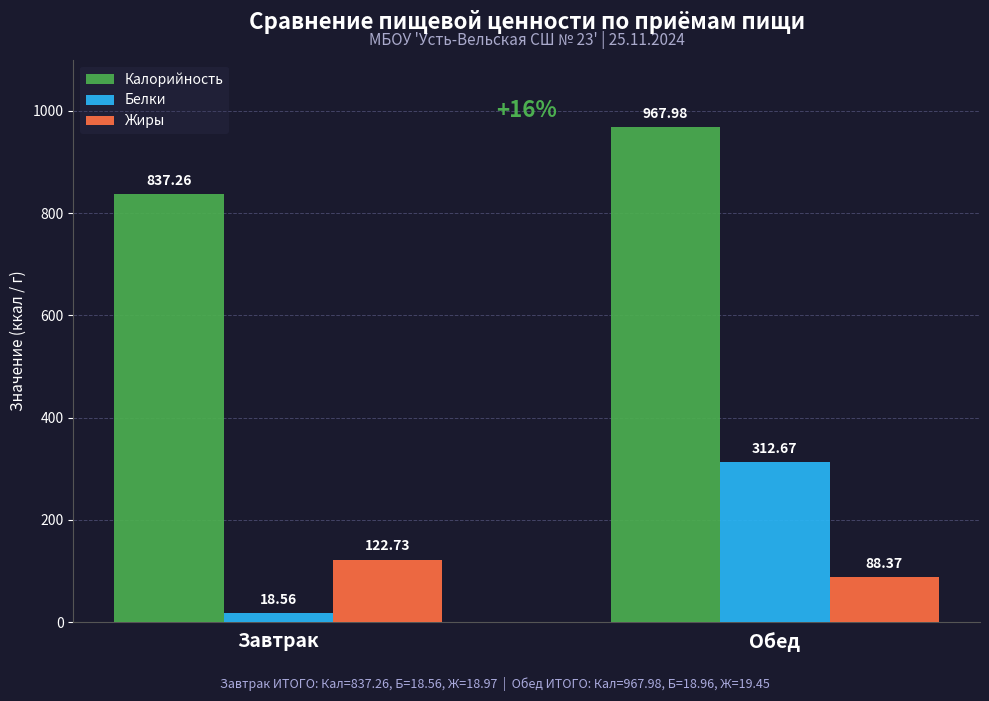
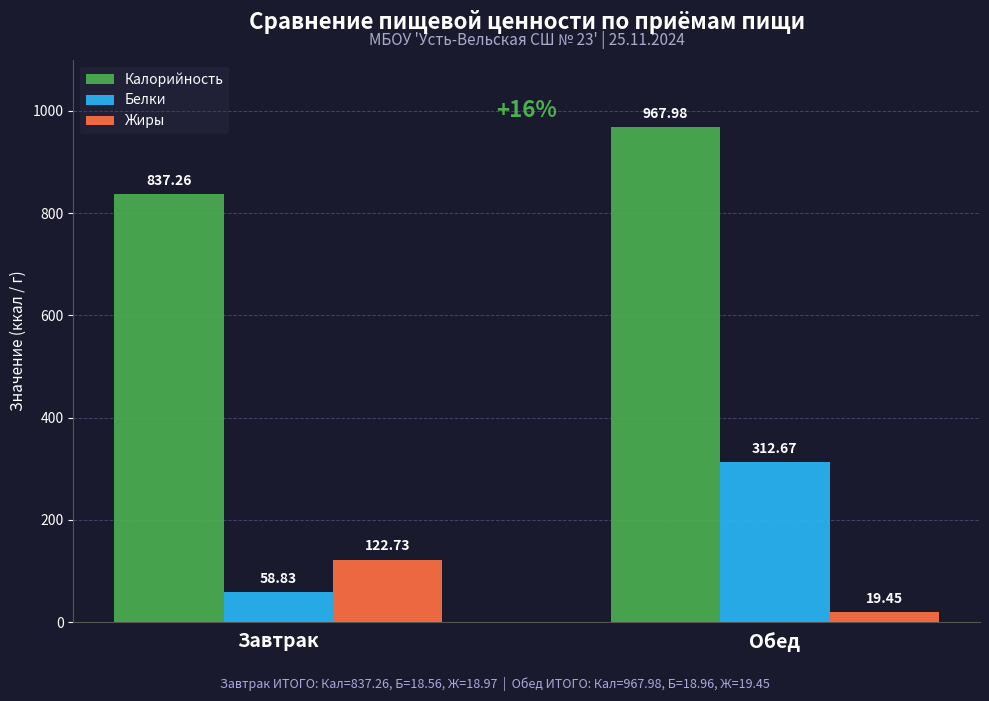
Белки, Завтрак: 18.56 -> 58.83
Жиры, Обед: 88.37 -> 19.45
